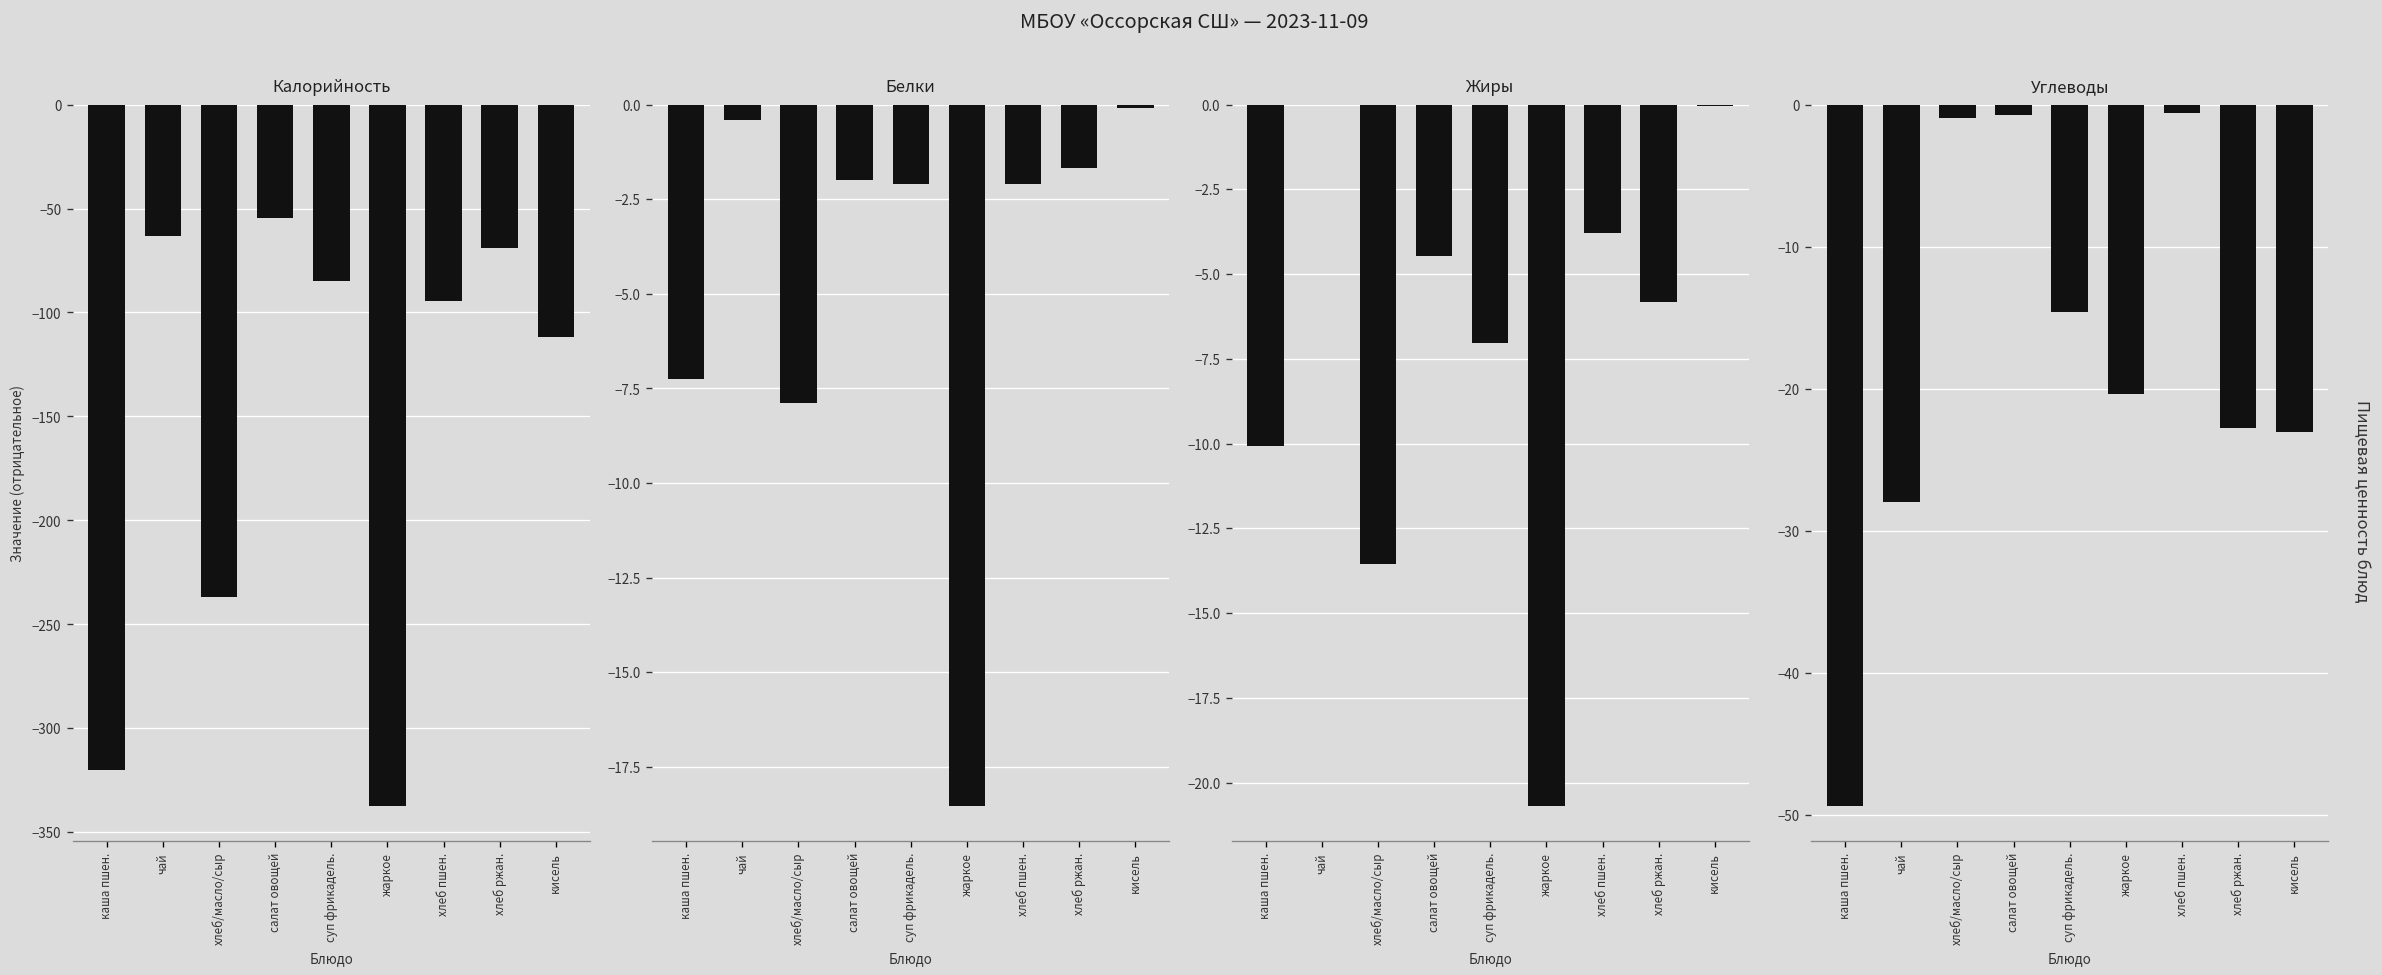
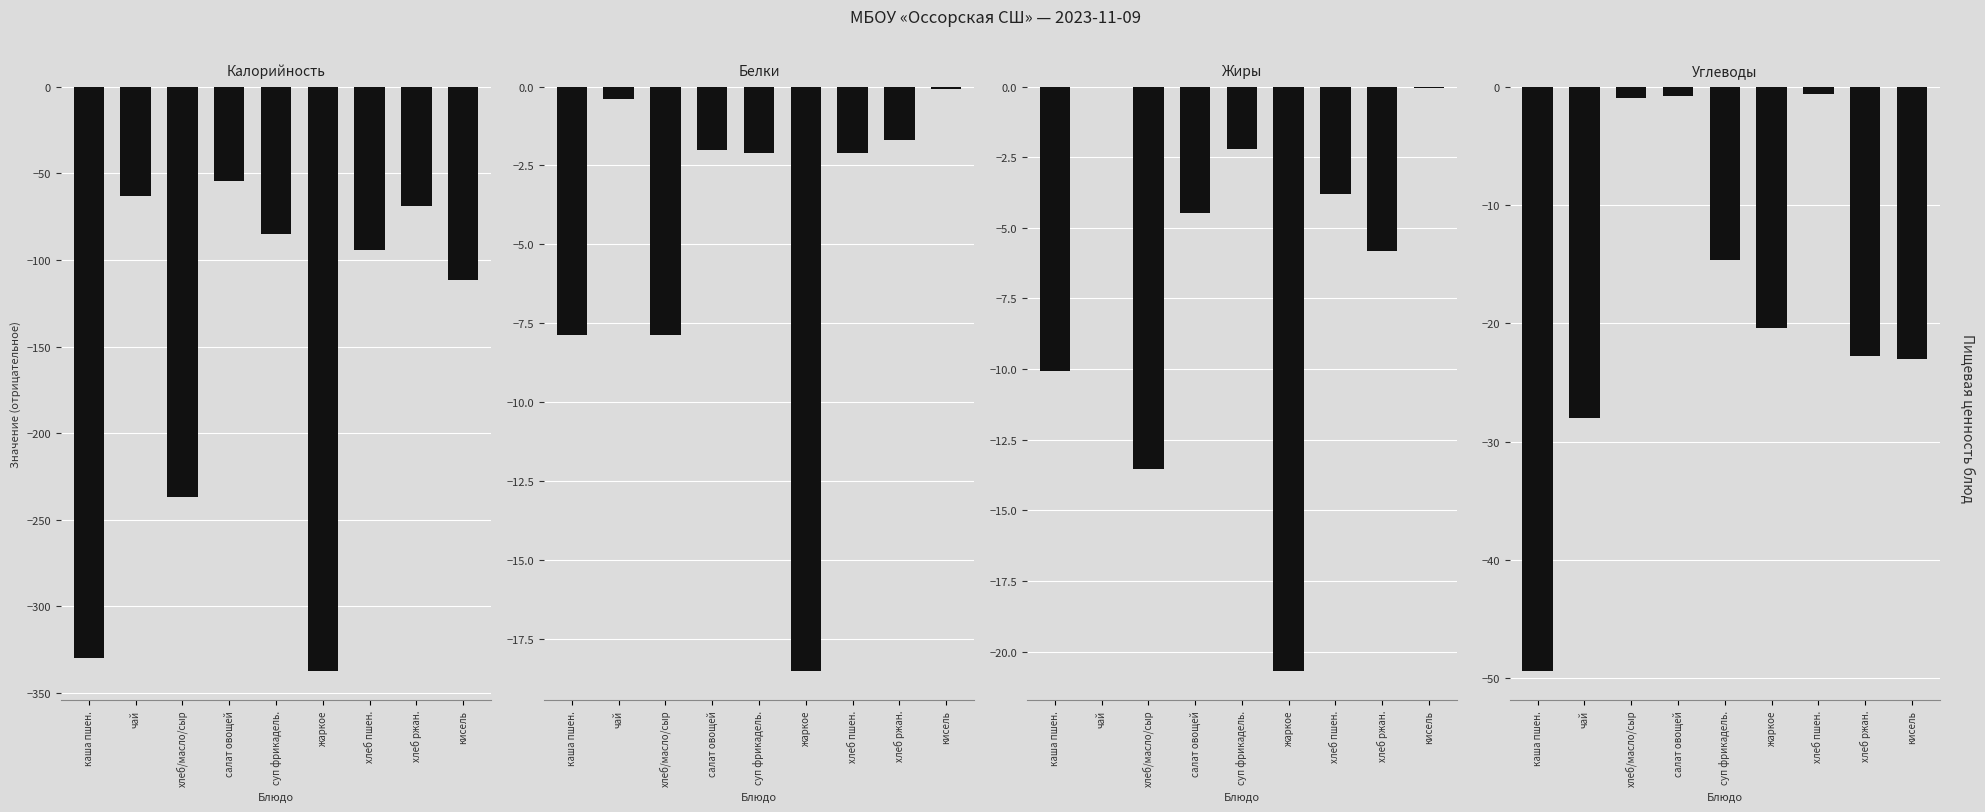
Калорийность, каша пшен.: -320 -> -330
Белки, каша пшен.: -7.3 -> -7.9
Жиры, суп фрикадель.: -7.0 -> -2.2
